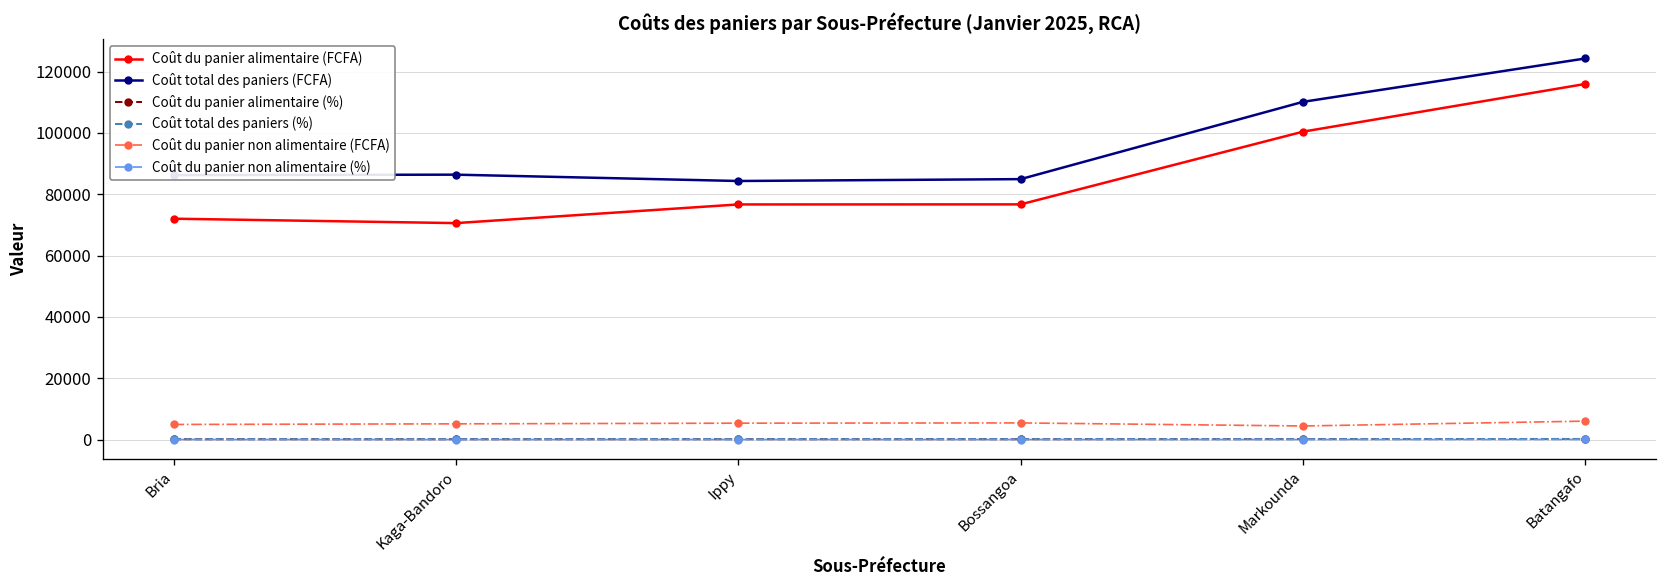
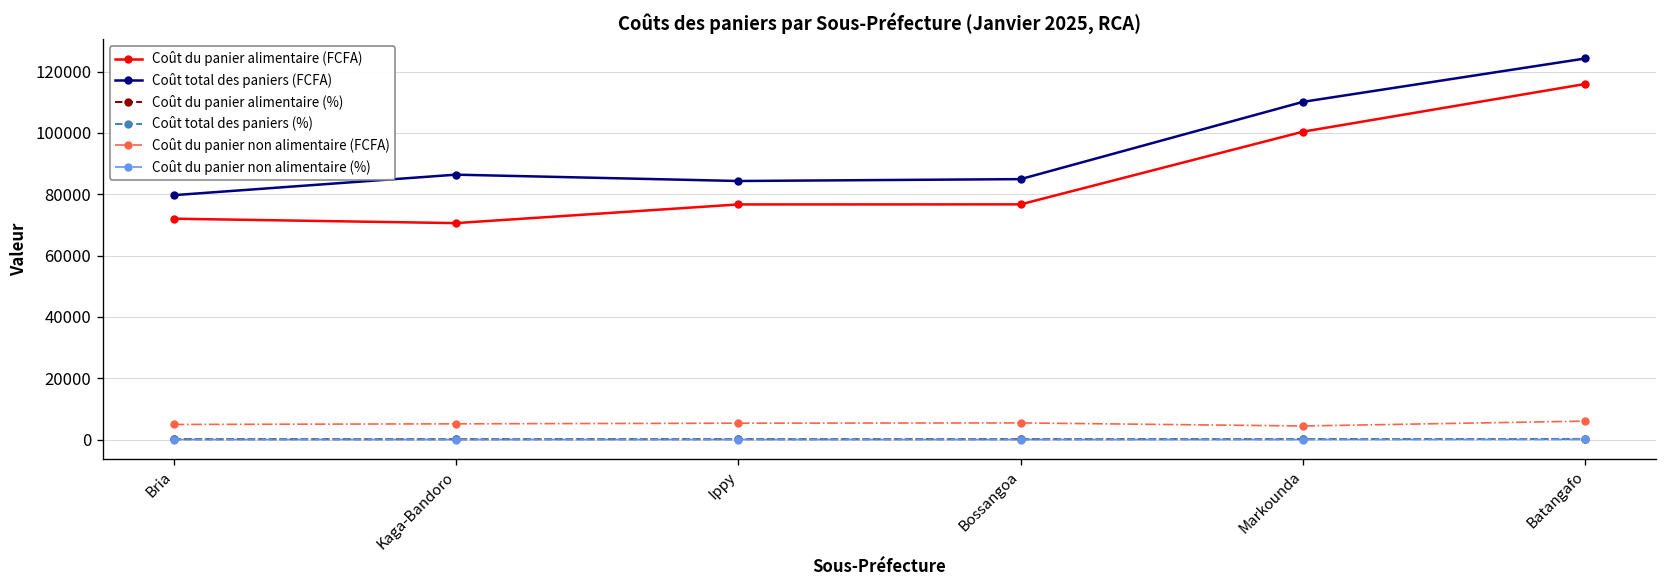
Coût total des paniers (FCFA), Bria: 86000 -> 80000
